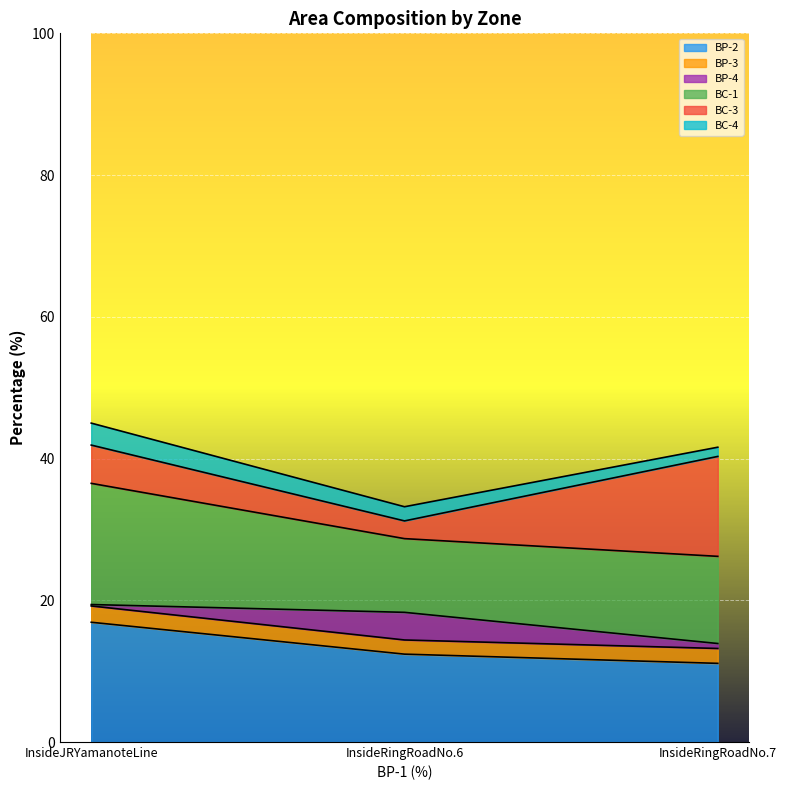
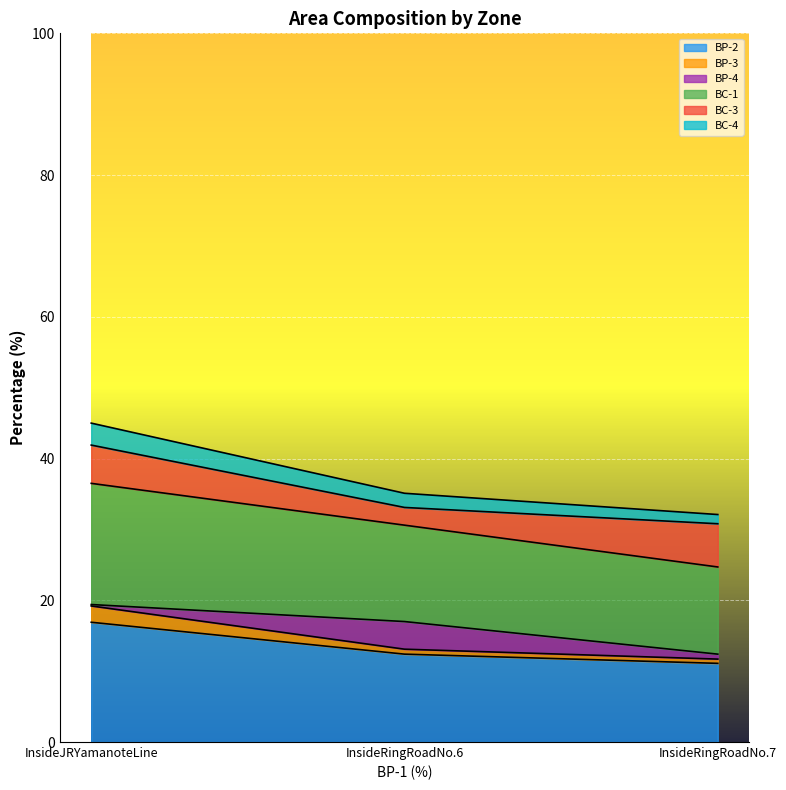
BP-3, InsideRingRoadNo.6: 2 -> 1
BC-1, InsideRingRoadNo.6: 10 -> 14
BP-3, InsideRingRoadNo.7: 2 -> 1
BC-3, InsideRingRoadNo.7: 14 -> 6
